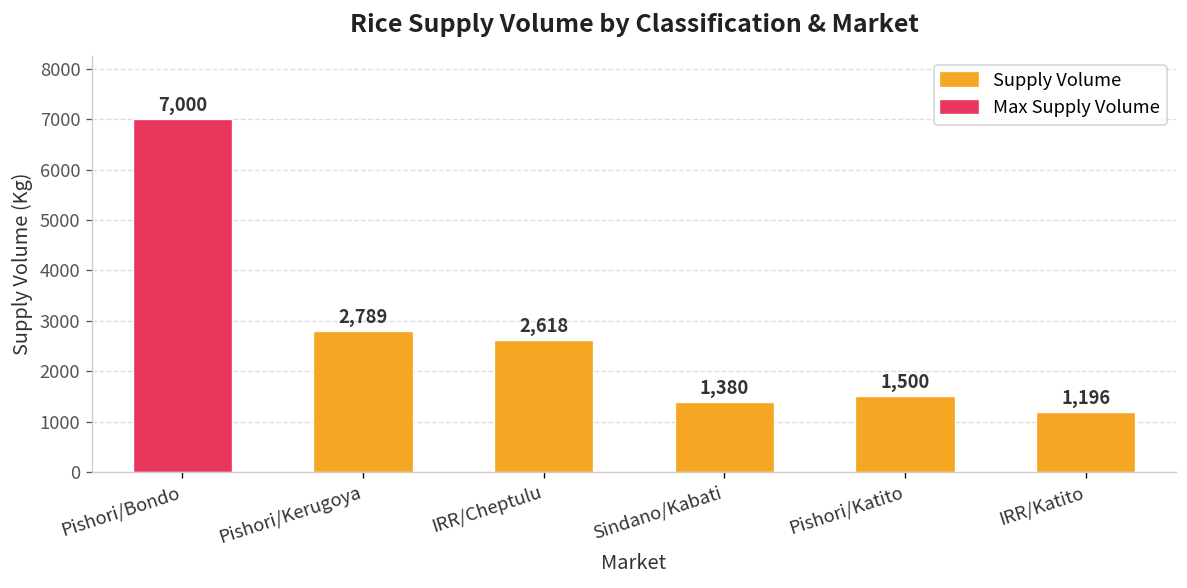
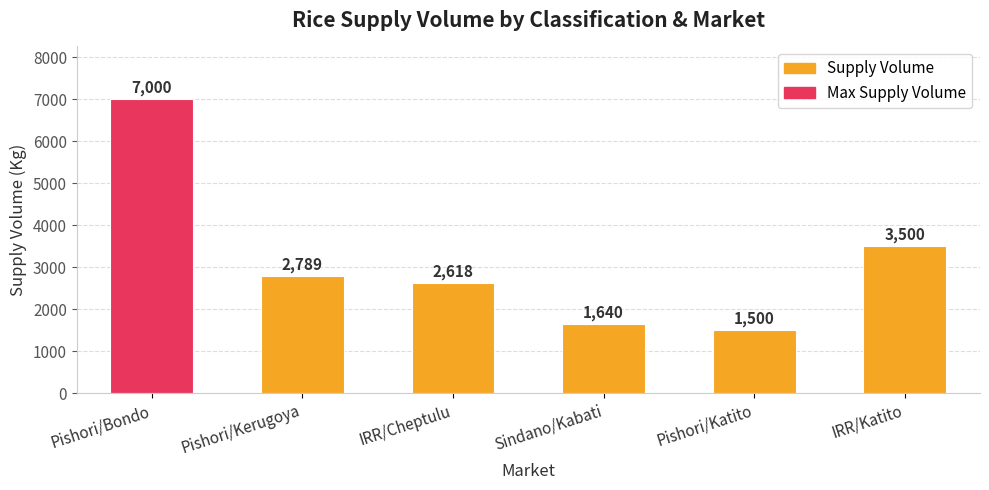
Sindano/Kabati: 1,380 -> 1,640
IRR/Katito: 1,196 -> 3,500
